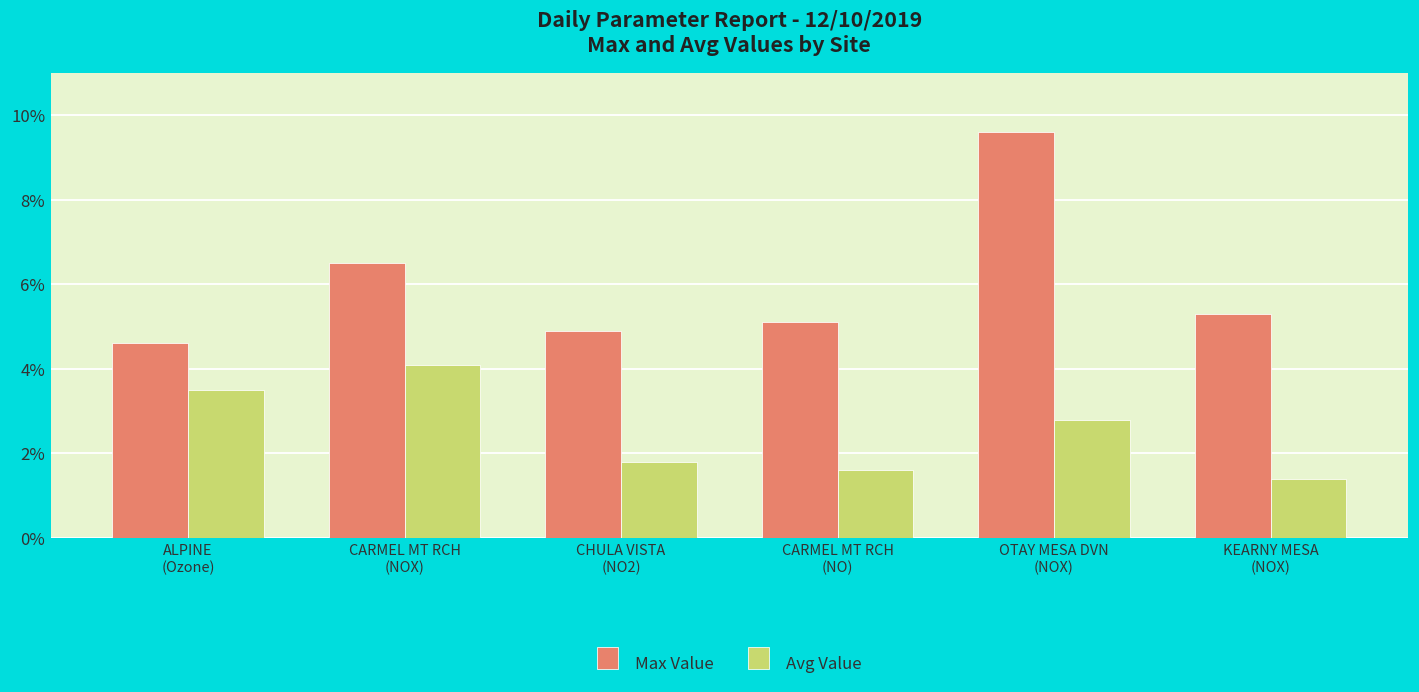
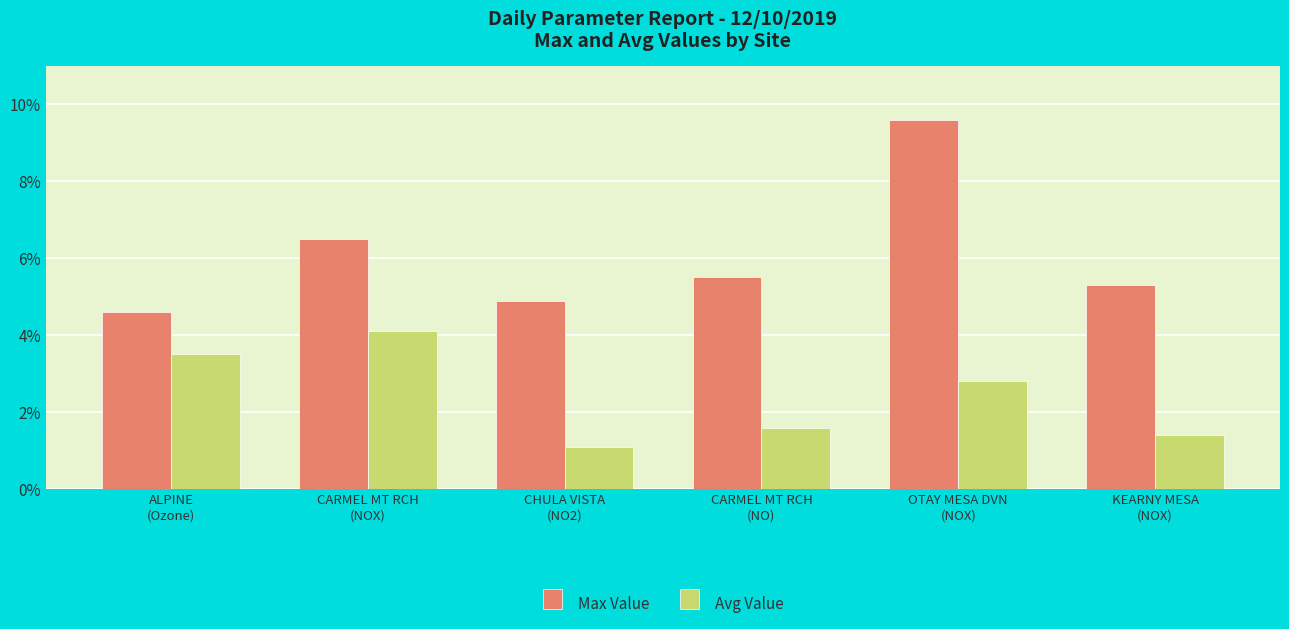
Avg Value, CHULA VISTA (NO2): 1.8% -> 1.1%
Max Value, CARMEL MT RCH (NO): 5.1% -> 5.5%
